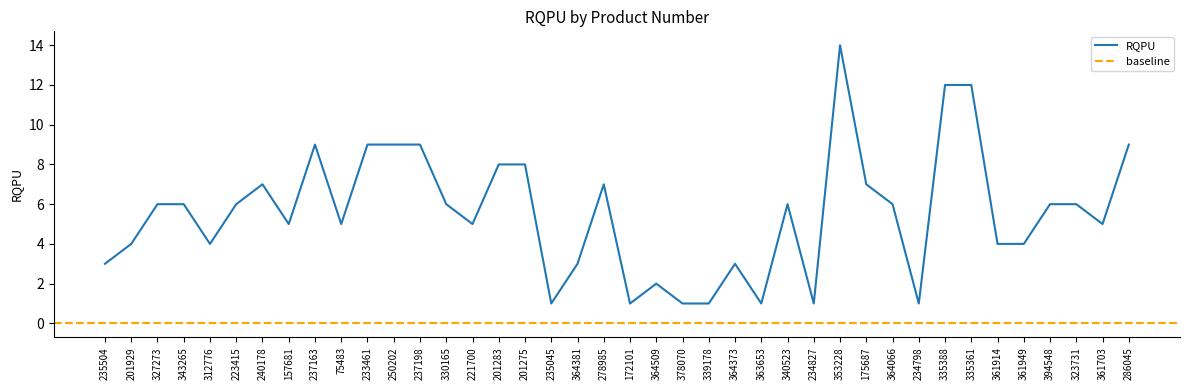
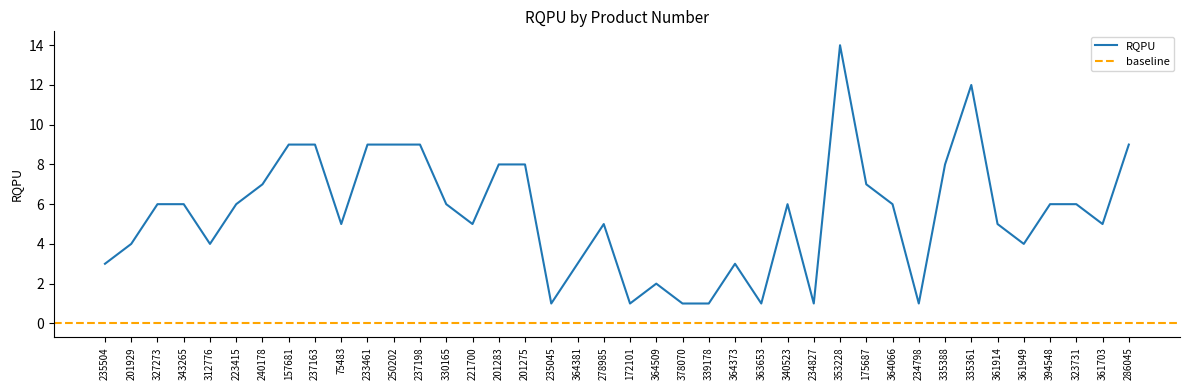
157681: 5 -> 9
278985: 7 -> 5
335388: 12 -> 8
361914: 4 -> 5
